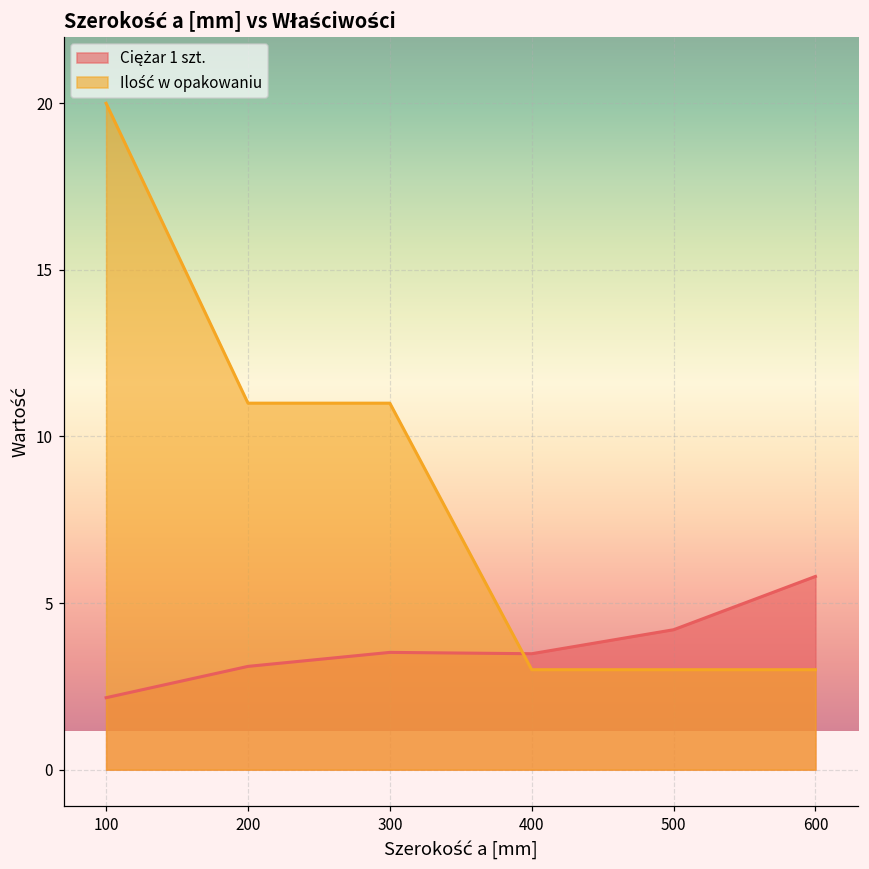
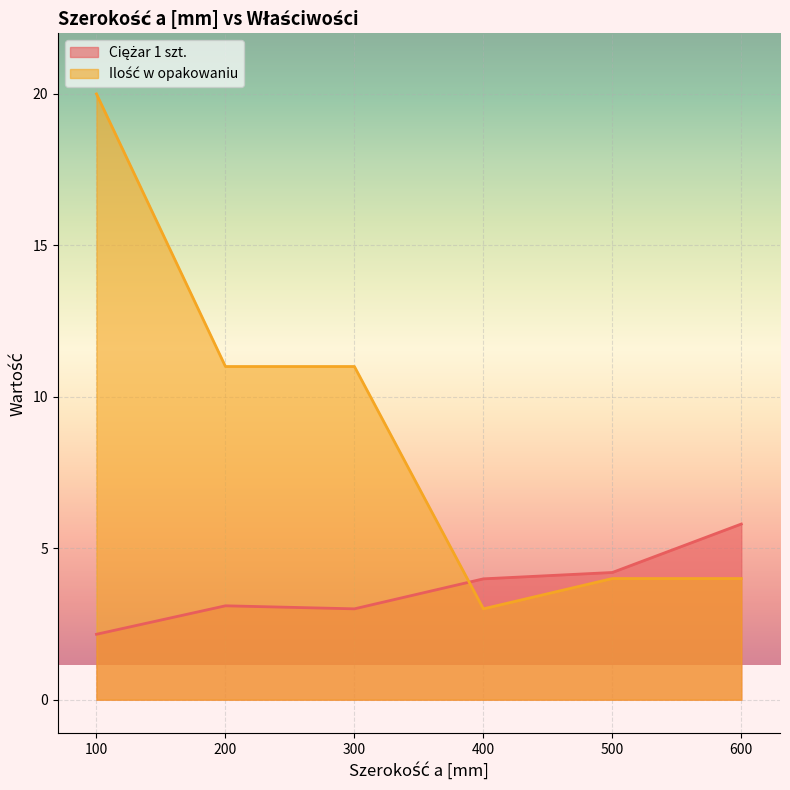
Ciężar 1 szt., 300: 3.5 -> 3.0
Ciężar 1 szt., 400: 3.5 -> 4.0
Ilość w opakowaniu, 500: 3 -> 4
Ilość w opakowaniu, 600: 3 -> 4
